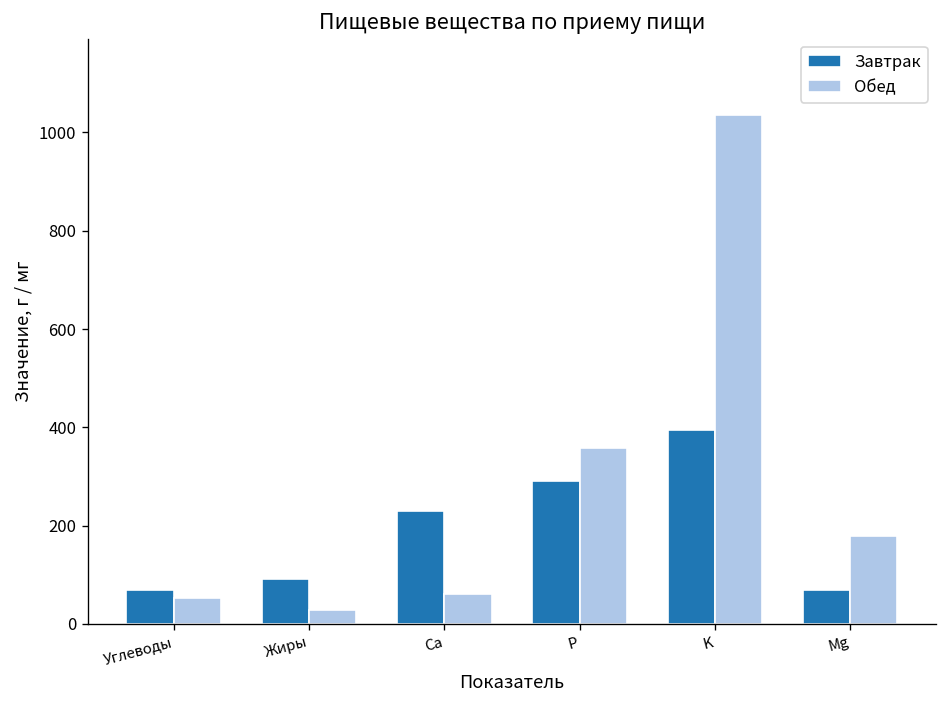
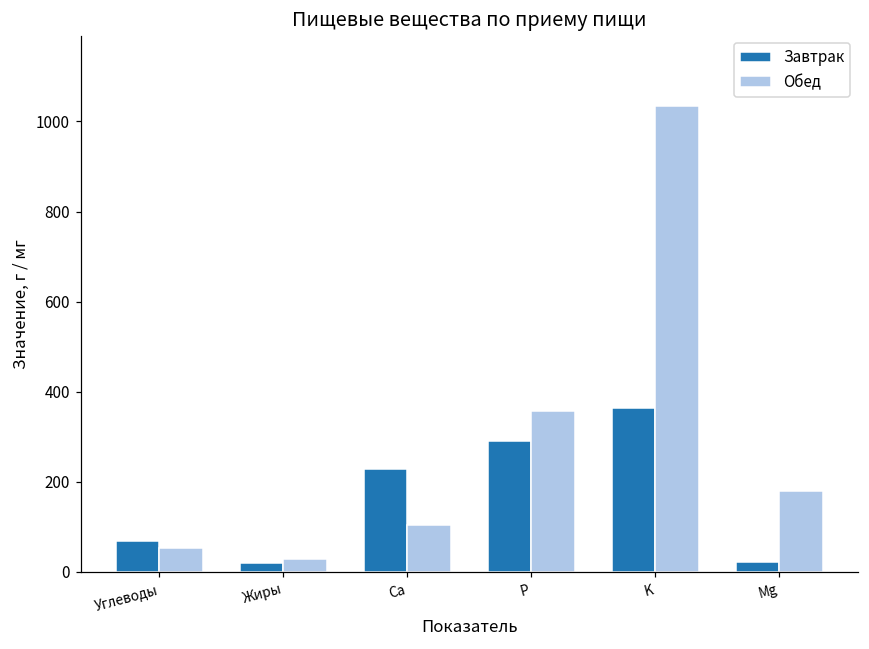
Завтрак, Жиры: 90 -> 20
Обед, Ca: 60 -> 100
Завтрак, K: 390 -> 360
Завтрак, Mg: 70 -> 20
